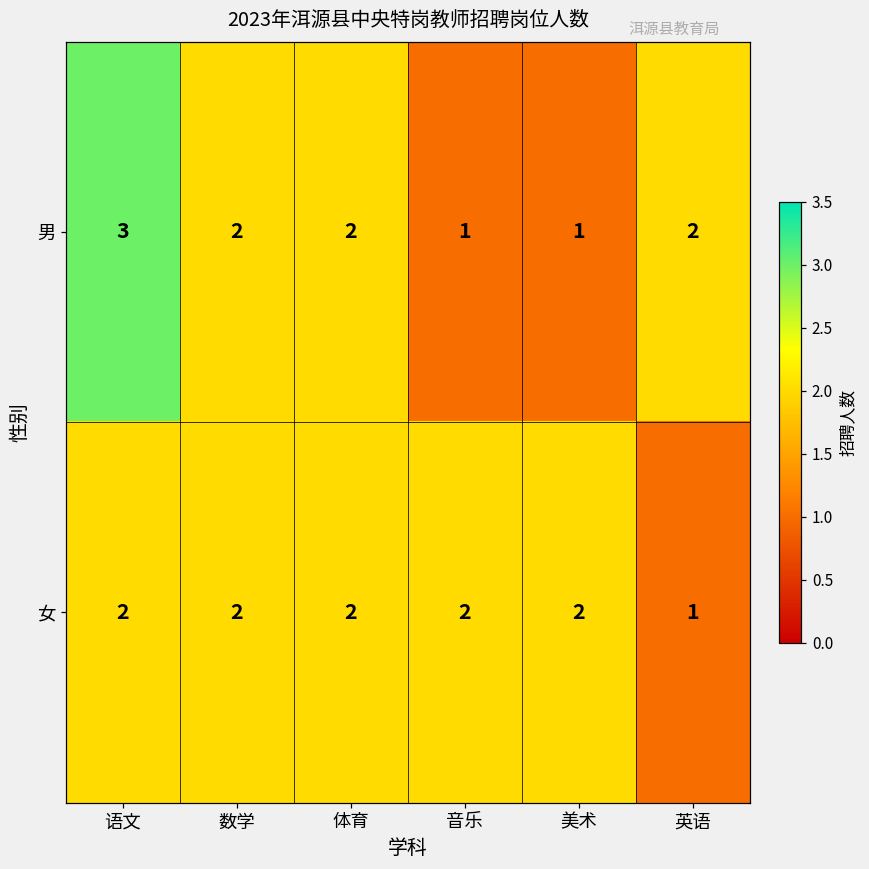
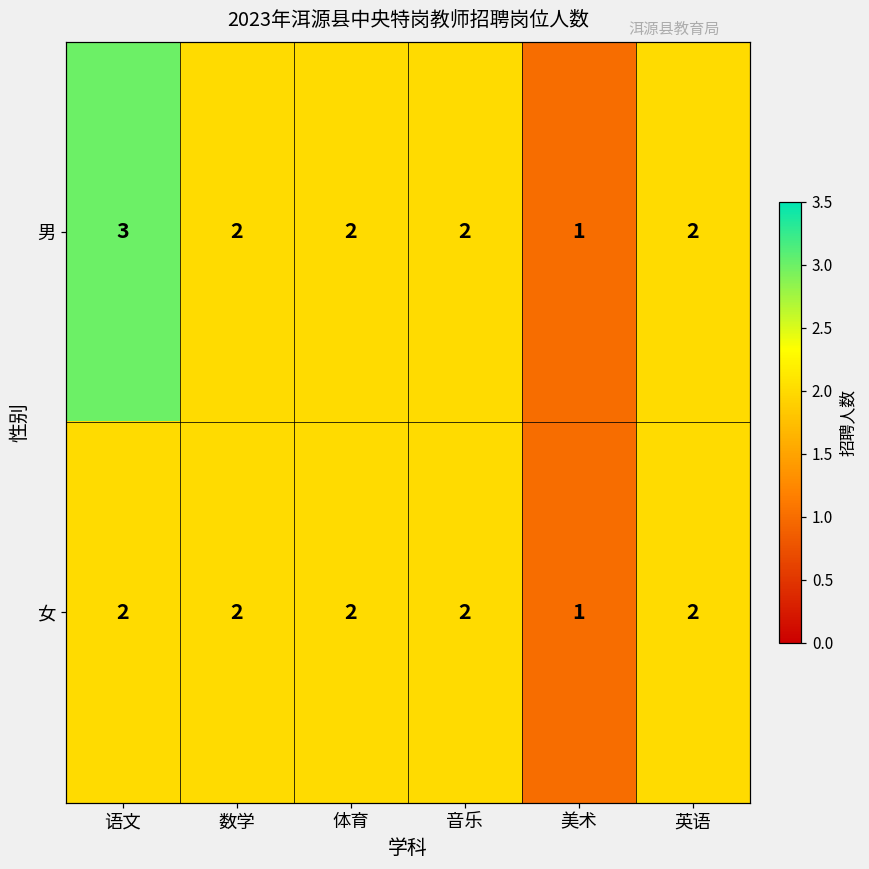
男, 音乐: 1 -> 2
女, 美术: 2 -> 1
女, 英语: 1 -> 2
